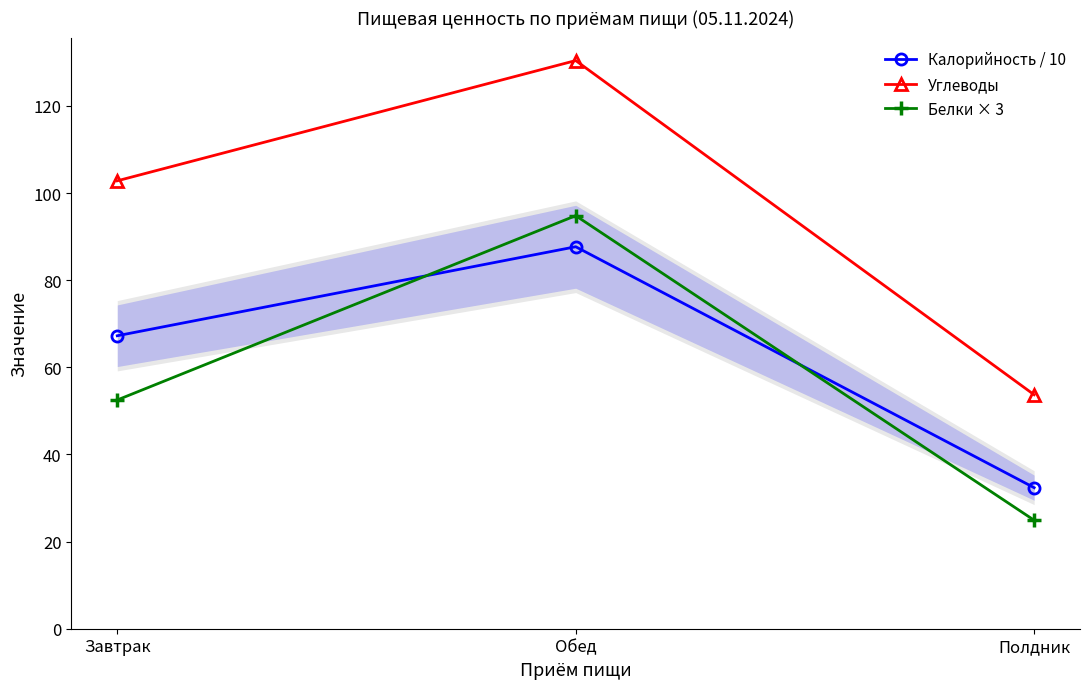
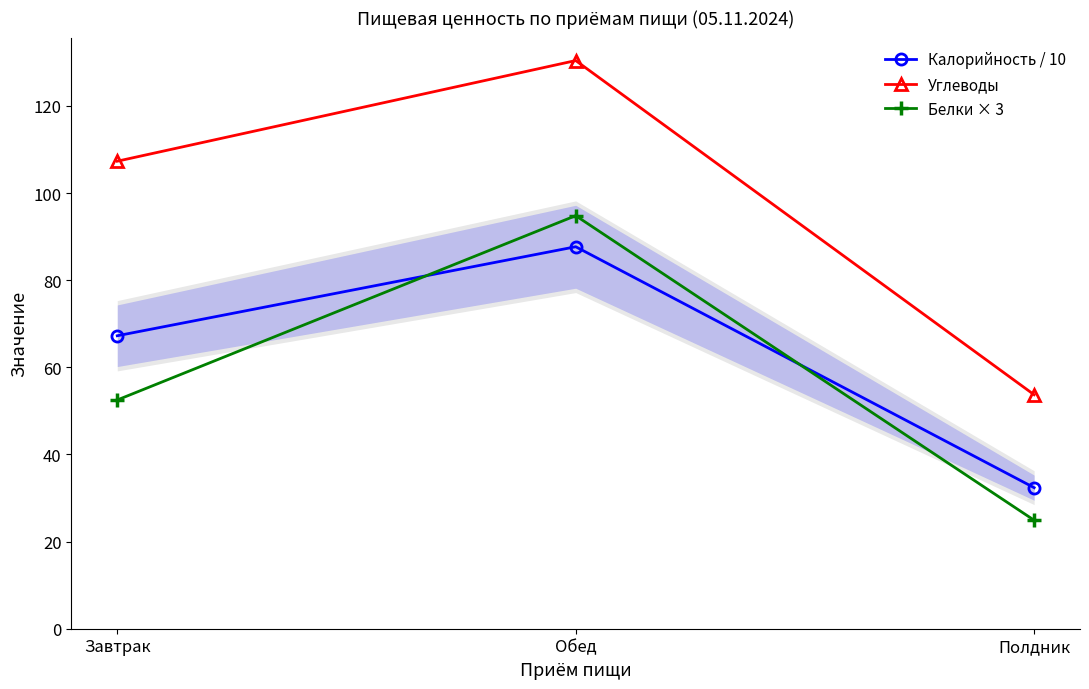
Углеводы, Завтрак: 103 -> 107
